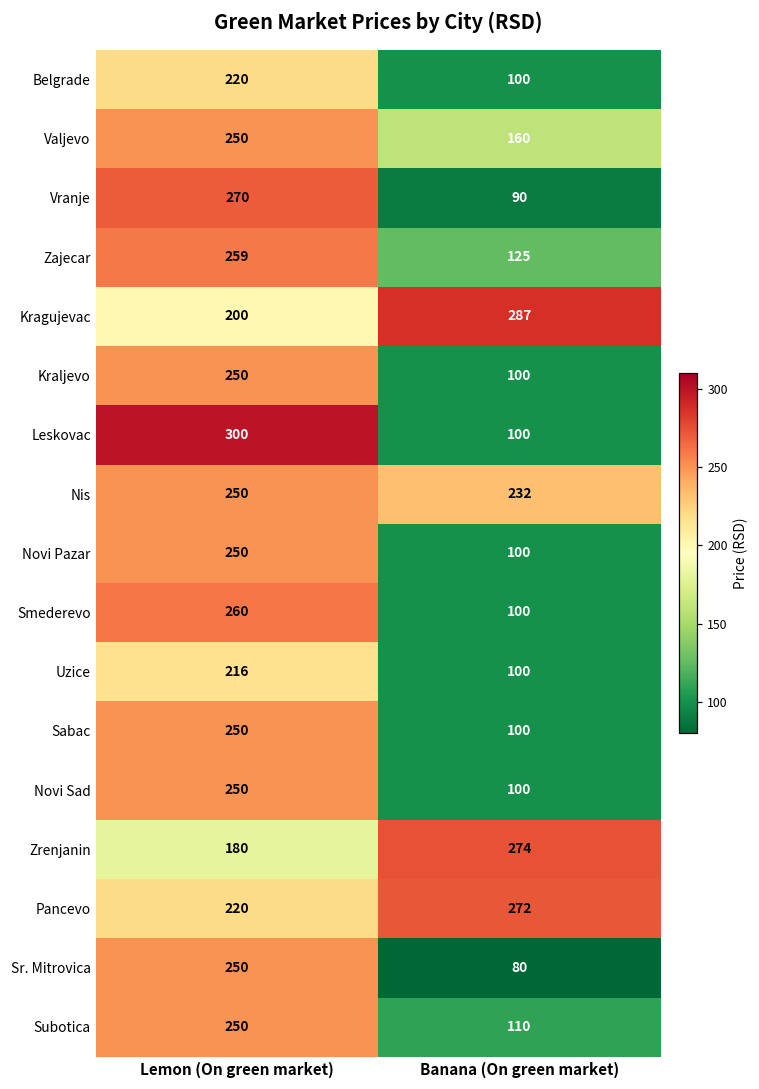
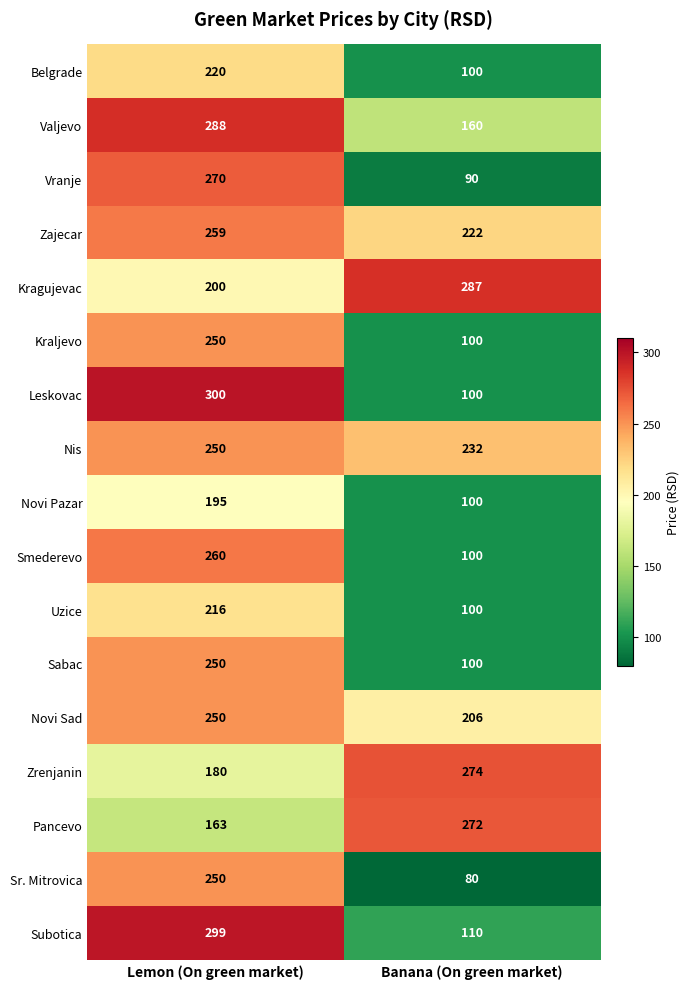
Valjevo, Lemon (On green market): 250 -> 288
Zajecar, Banana (On green market): 125 -> 222
Novi Pazar, Lemon (On green market): 250 -> 195
Novi Sad, Banana (On green market): 100 -> 206
Pancevo, Lemon (On green market): 220 -> 163
Subotica, Lemon (On green market): 250 -> 299
